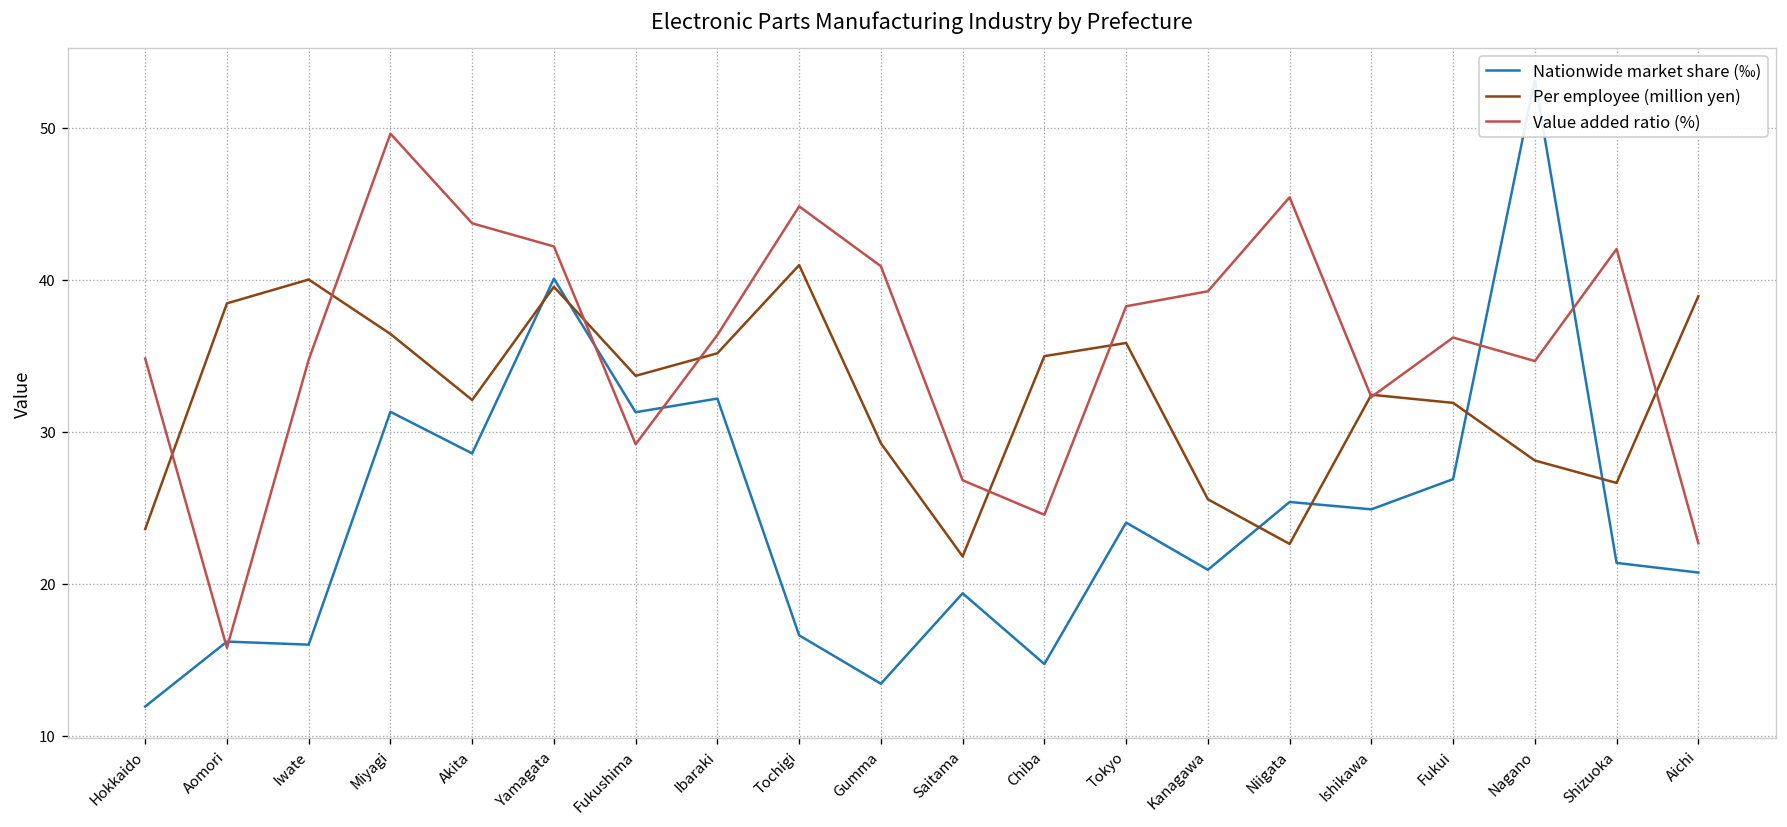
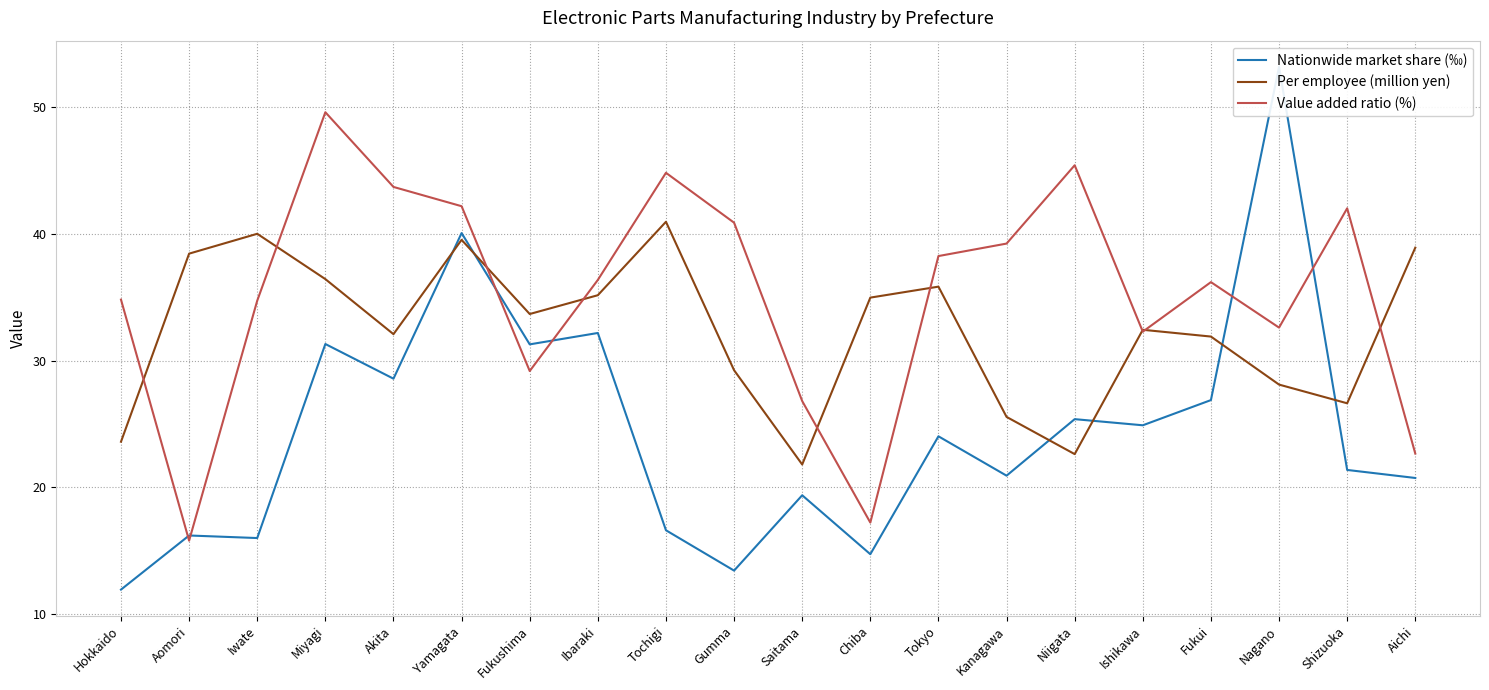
Value added ratio (%), Chiba: 24.5 -> 17.2
Value added ratio (%), Nagano: 34.7 -> 32.6
